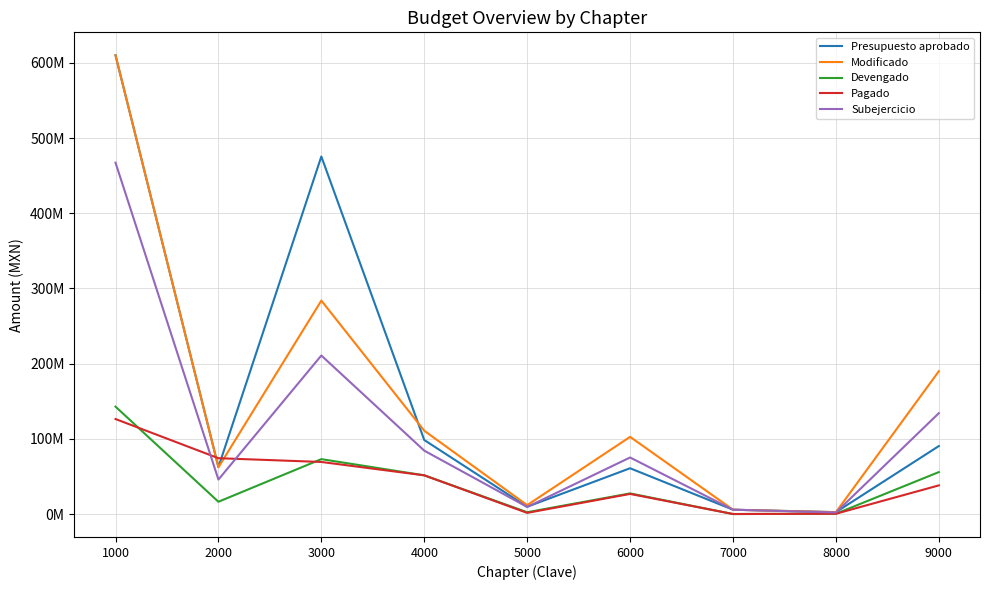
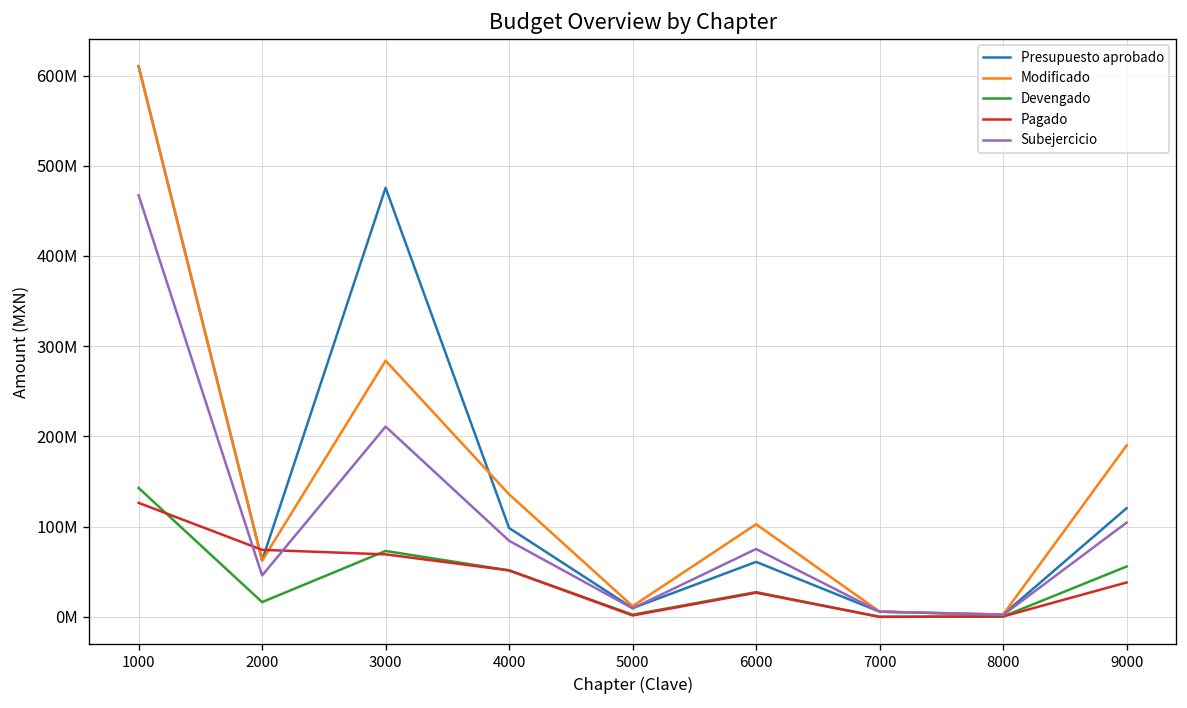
Modificado, 4000: 110000000 -> 140000000
Presupuesto aprobado, 9000: 90000000 -> 120000000
Subejercicio, 9000: 130000000 -> 100000000
